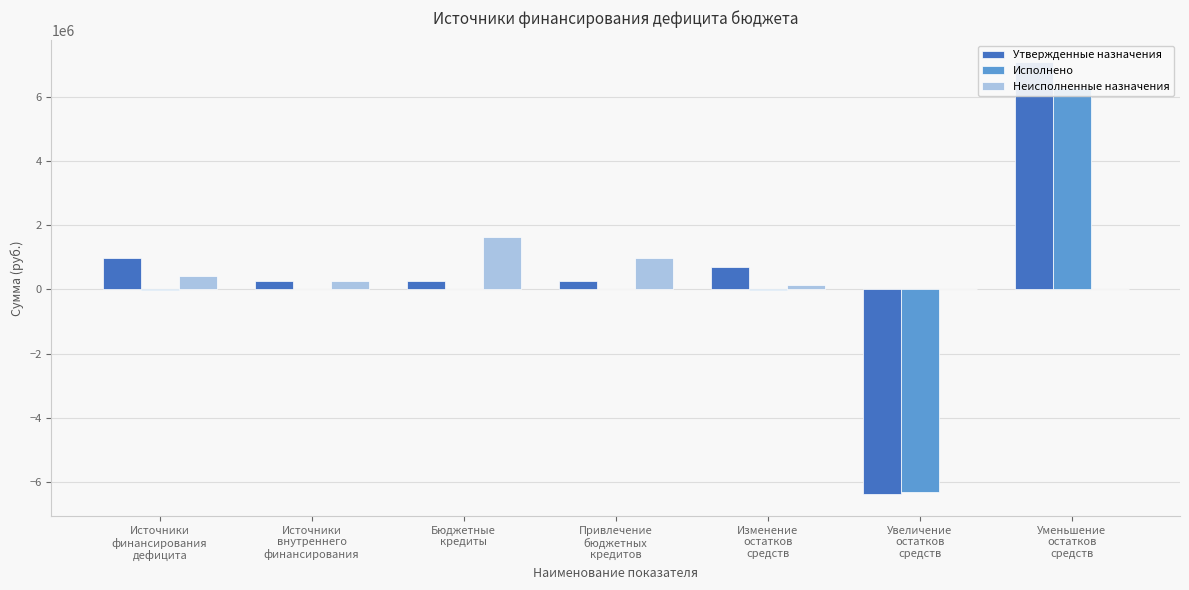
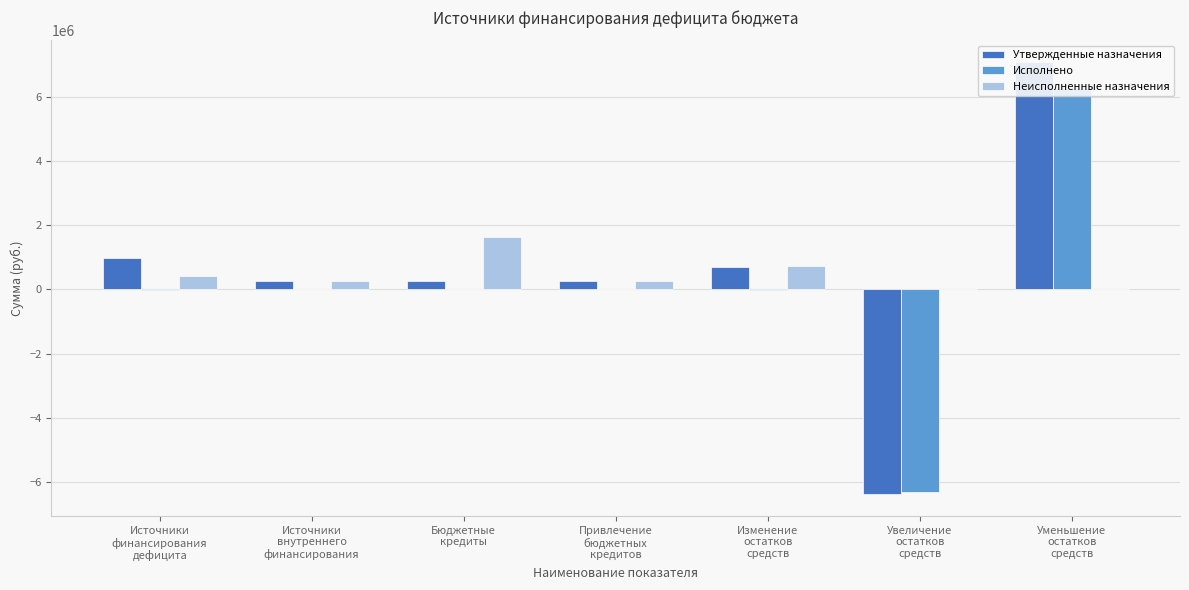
Неисполненные назначения, Привлечение бюджетных кредитов: 1000000 -> 300000
Неисполненные назначения, Изменение остатков средств: 100000 -> 700000
